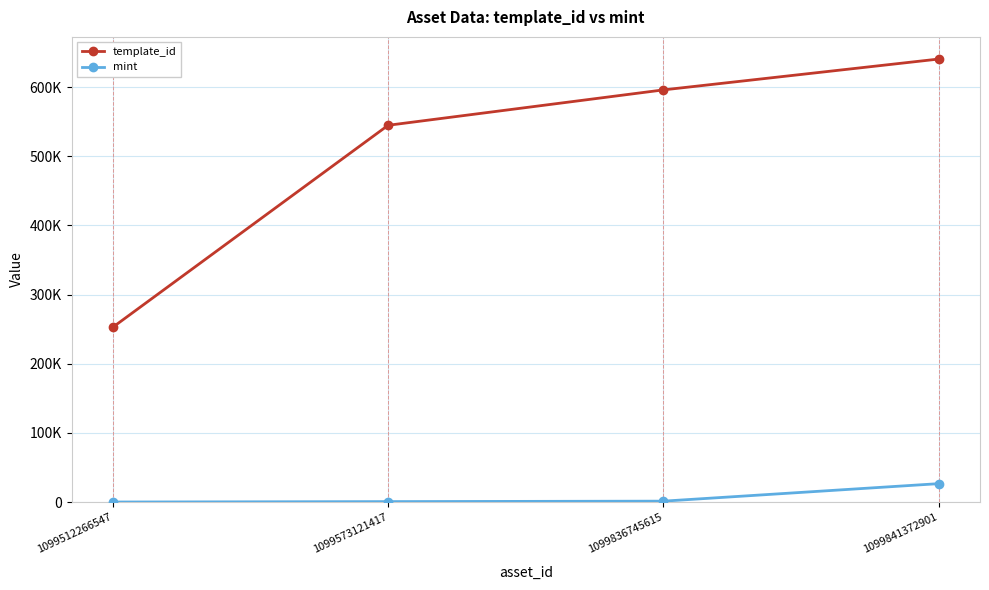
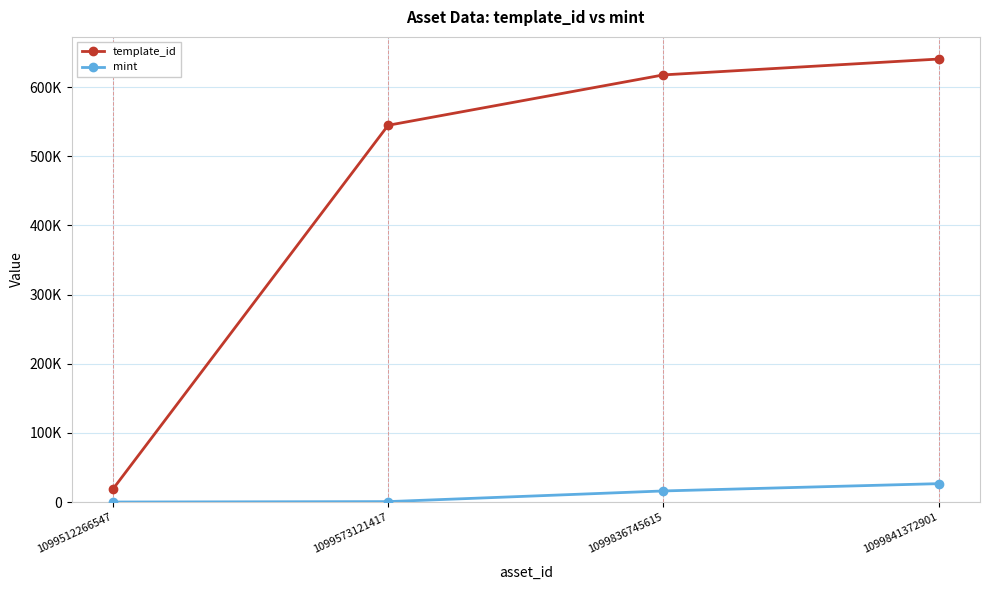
template_id, 1099512266547: 250000 -> 20000
template_id, 1099836745615: 600000 -> 620000
mint, 1099836745615: 0 -> 20000
